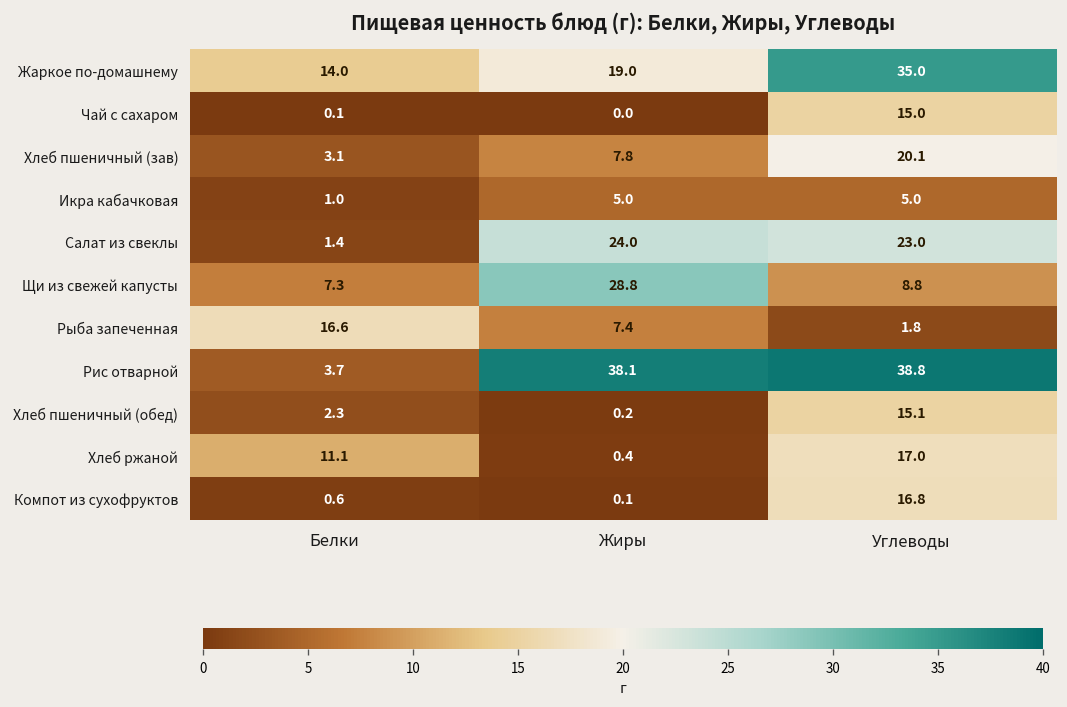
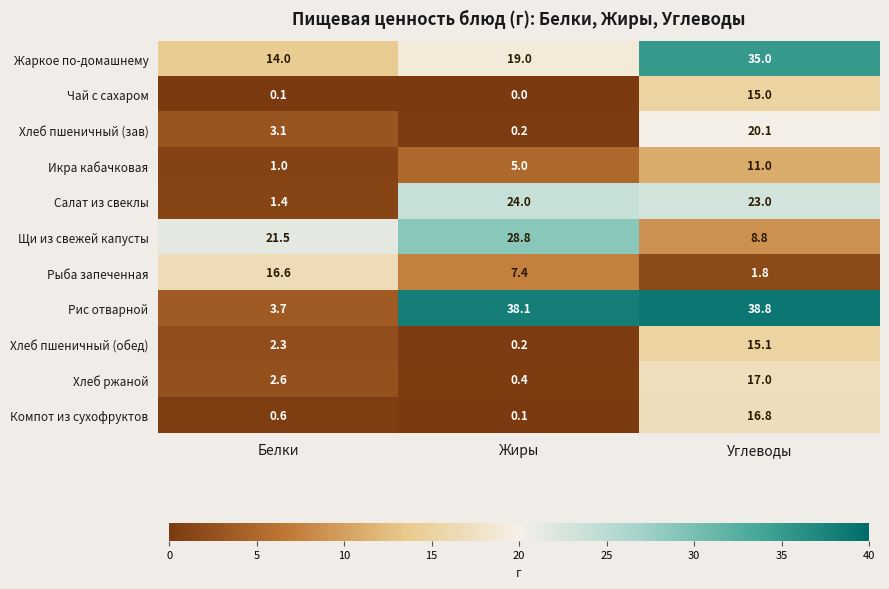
Хлеб пшеничный (зав), Жиры: 7.8 -> 0.2
Икра кабачковая, Углеводы: 5.0 -> 11.0
Щи из свежей капусты, Белки: 7.3 -> 21.5
Хлеб ржаной, Белки: 11.1 -> 2.6
